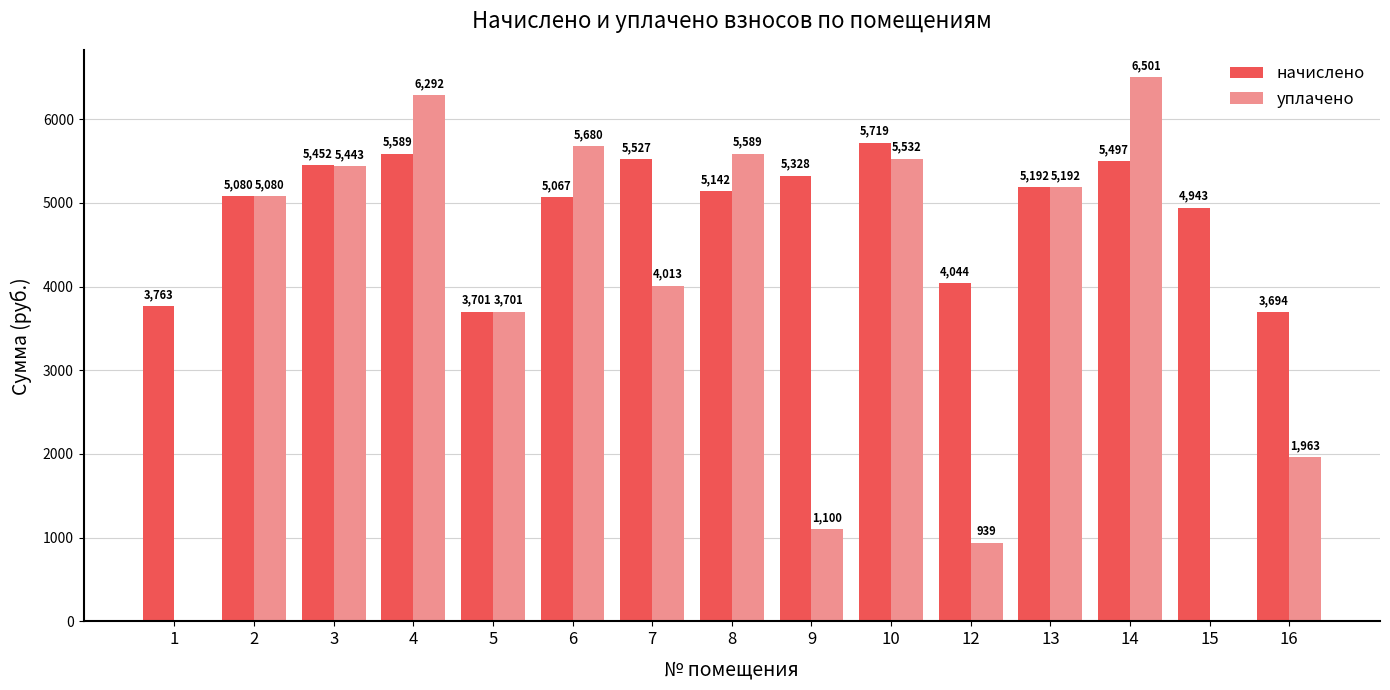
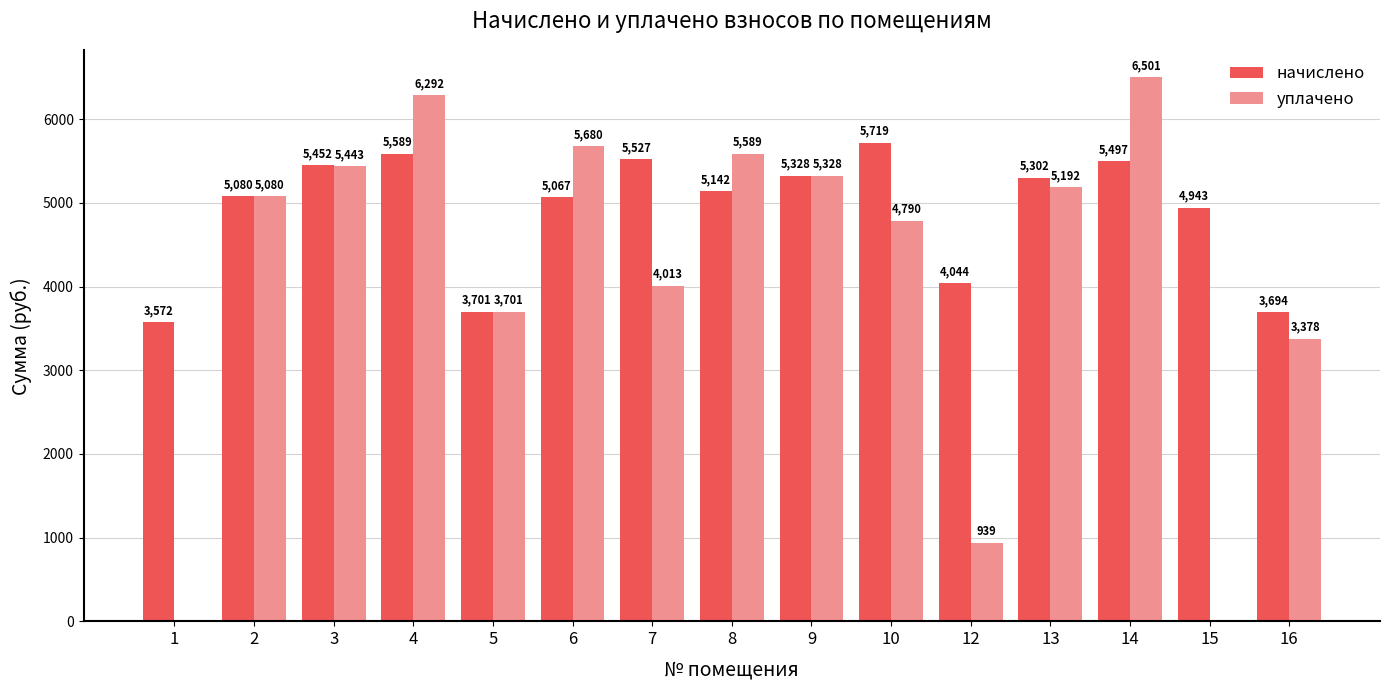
начислено, 1: 3,763 -> 3,572
уплачено, 9: 1,100 -> 5,328
уплачено, 10: 5,532 -> 4,790
начислено, 13: 5,192 -> 5,302
уплачено, 16: 1,963 -> 3,378
